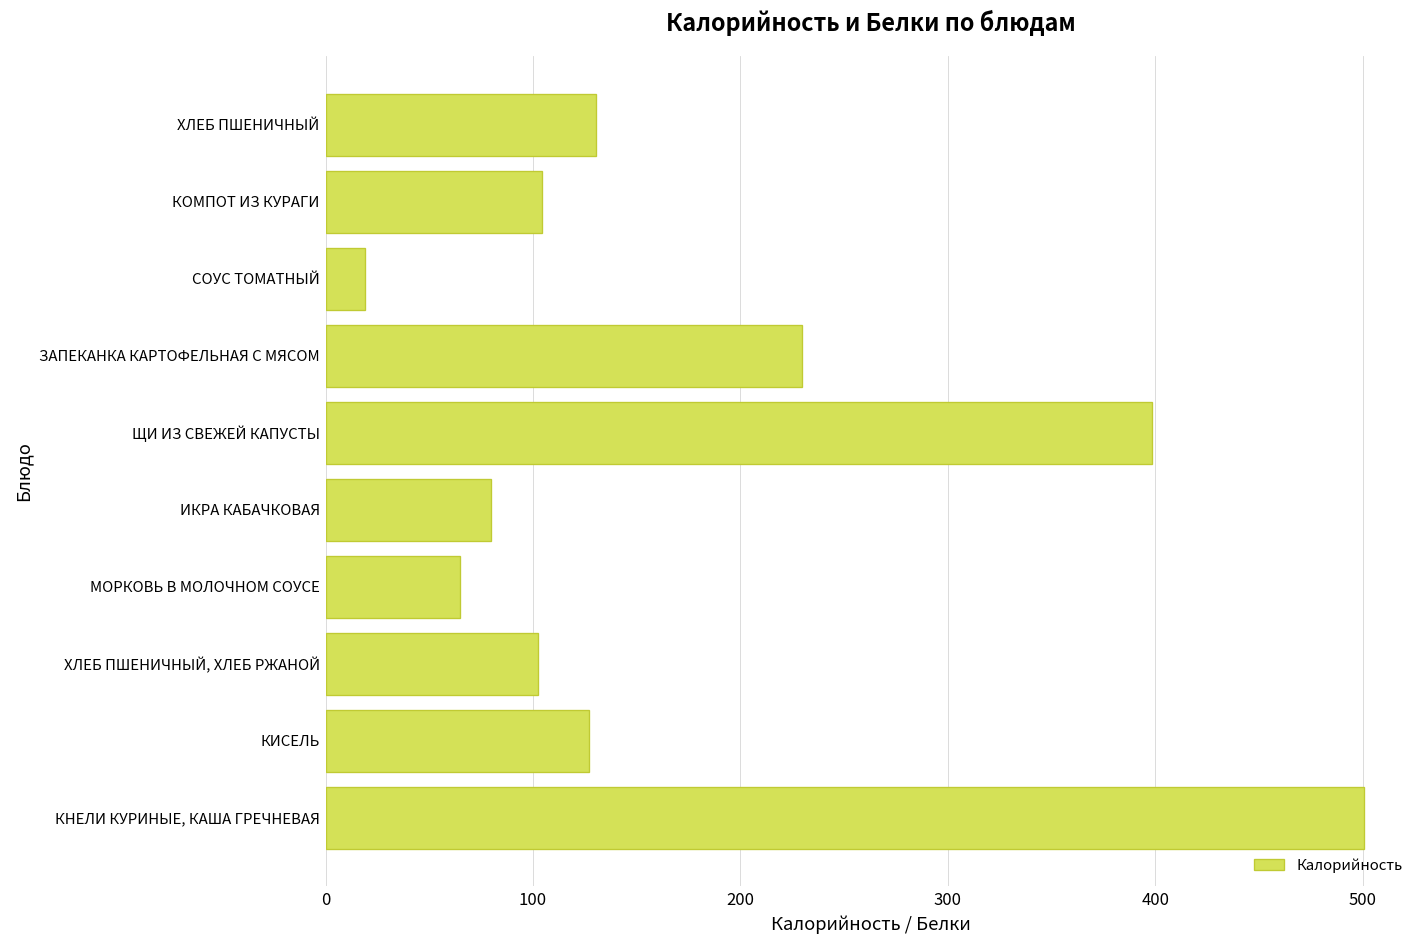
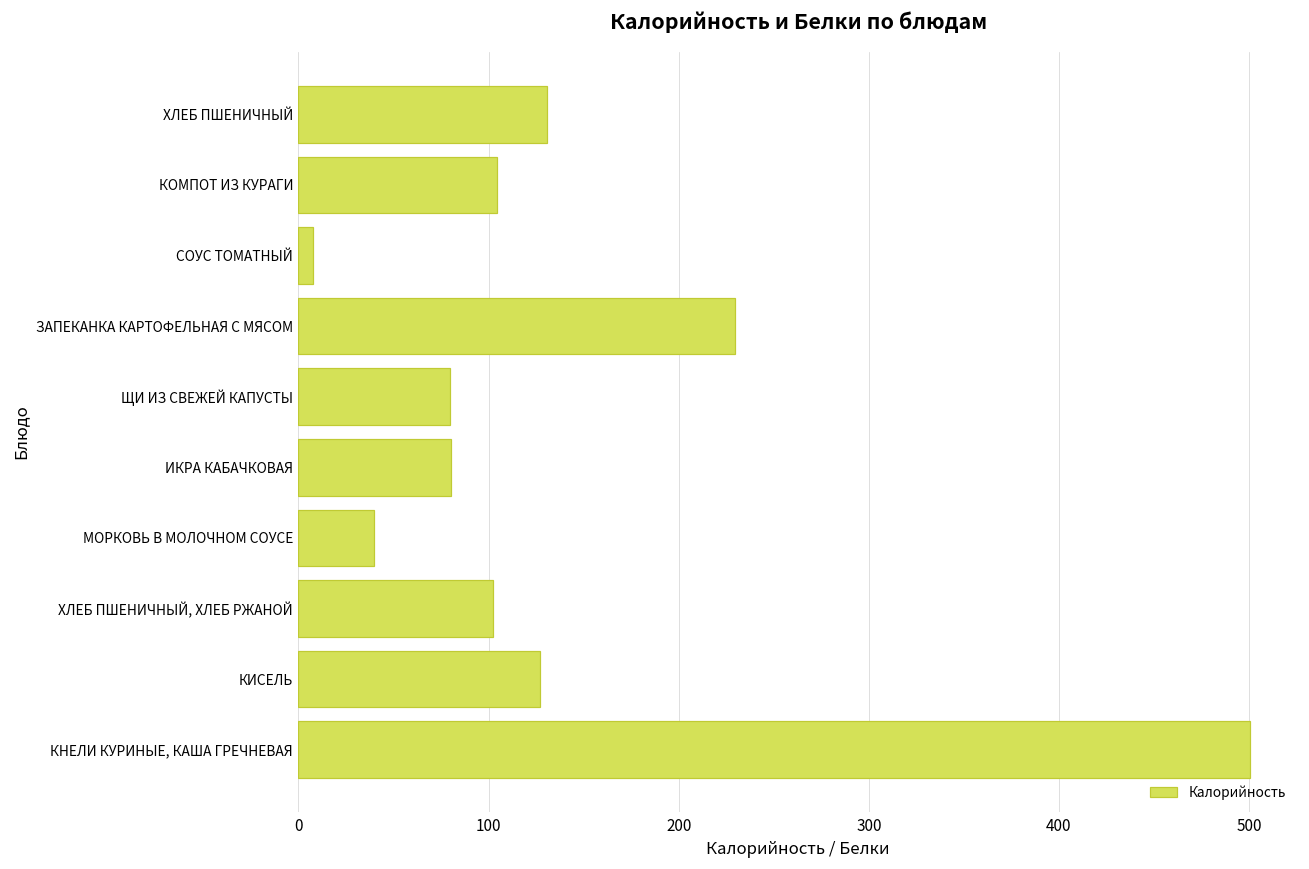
СОУС ТОМАТНЫЙ: 19 -> 8
ЩИ ИЗ СВЕЖЕЙ КАПУСТЫ: 398 -> 80
МОРКОВЬ В МОЛОЧНОМ СОУСЕ: 65 -> 40
